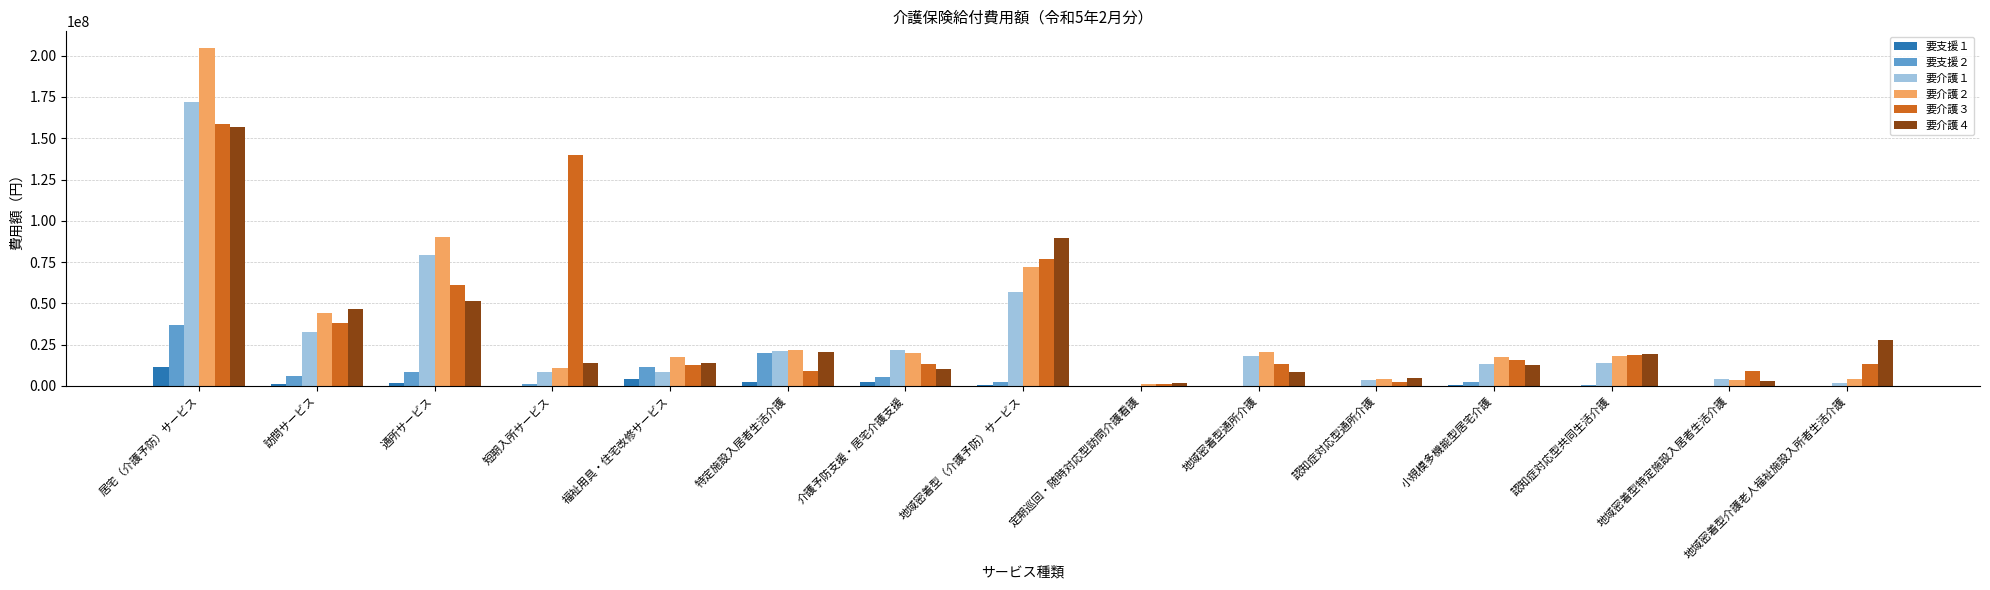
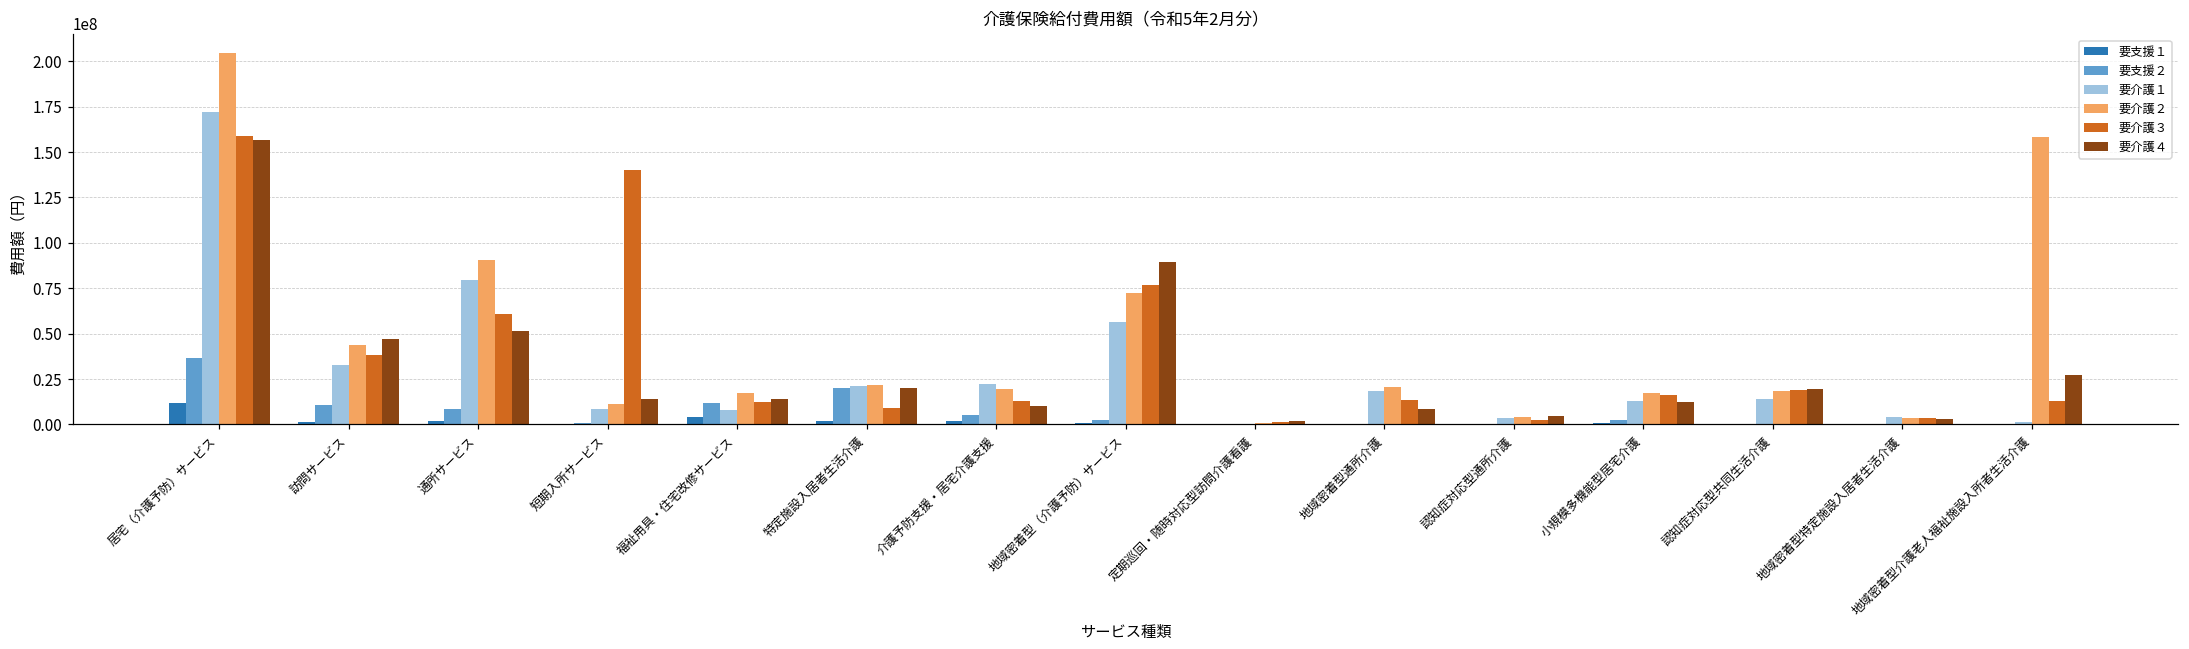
要支援２, 訪問サービス: 6000000 -> 11000000
要介護３, 地域密着型特定施設入居者生活介護: 9000000 -> 4000000
要介護２, 地域密着型介護老人福祉施設入所者生活介護: 4000000 -> 158000000
